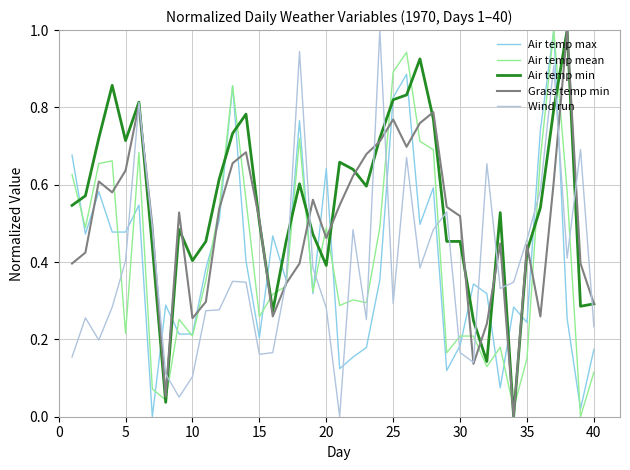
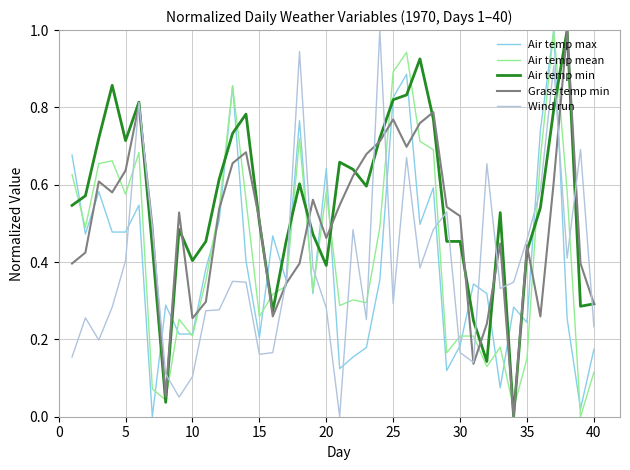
Air temp mean, 5: 0.22 -> 0.58
Air temp mean, 20: 0.49 -> 0.58
